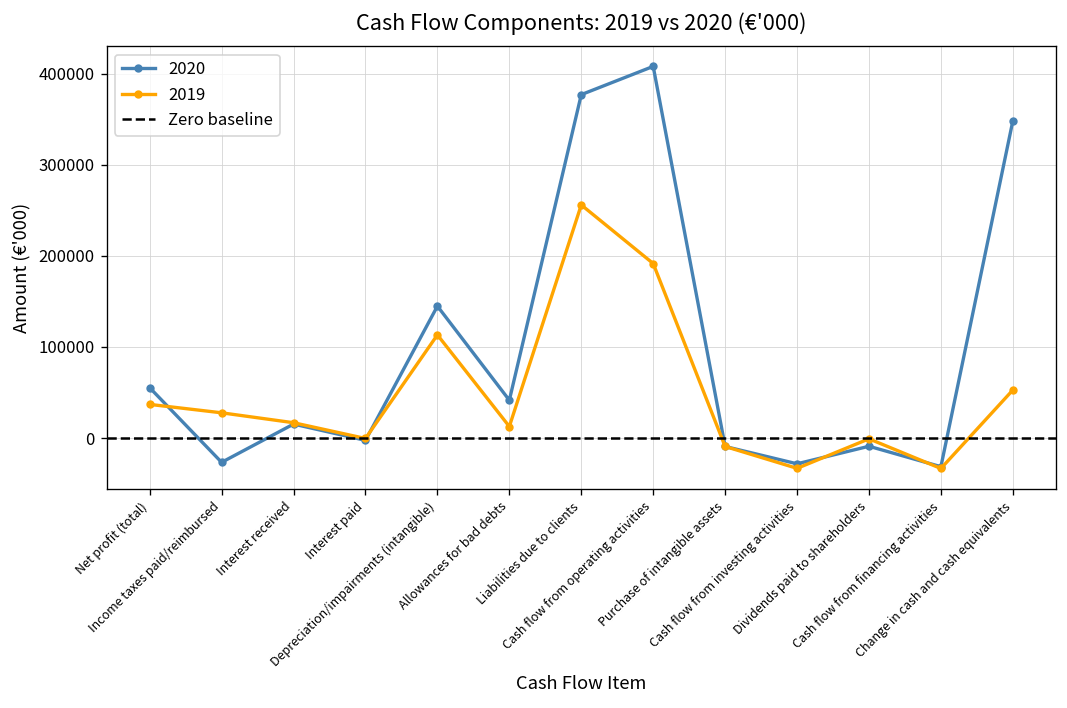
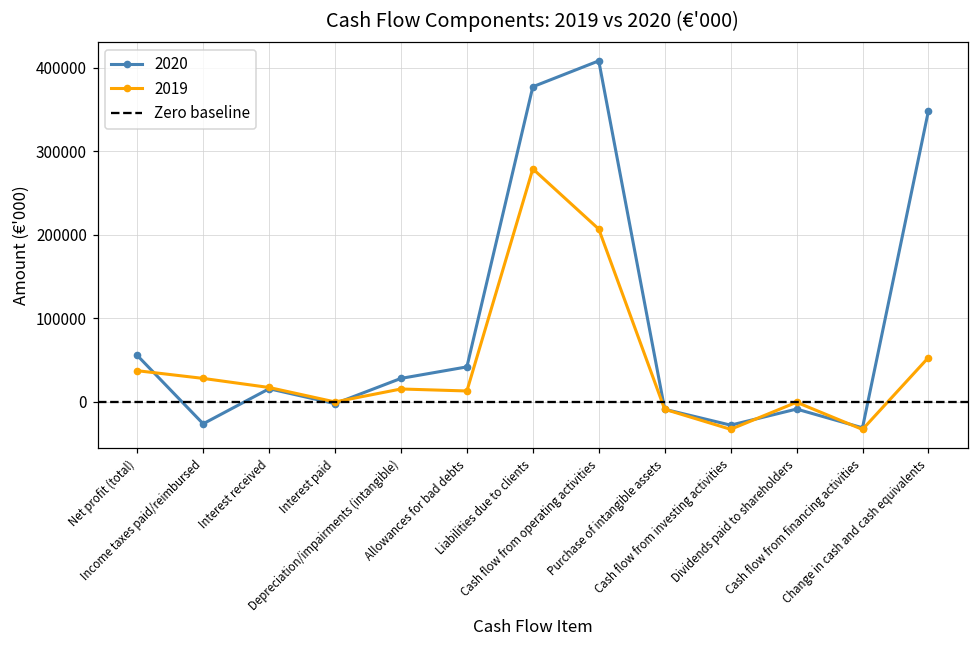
2020, Depreciation/impairments (intangible): 140000 -> 30000
2019, Depreciation/impairments (intangible): 110000 -> 20000
2019, Liabilities due to clients: 260000 -> 280000
2019, Cash flow from operating activities: 190000 -> 210000
